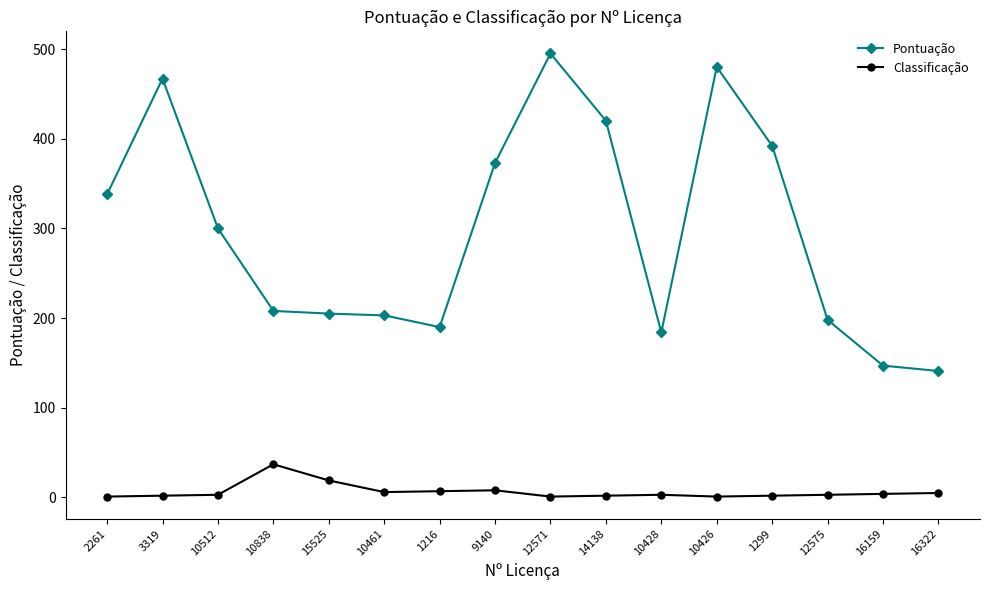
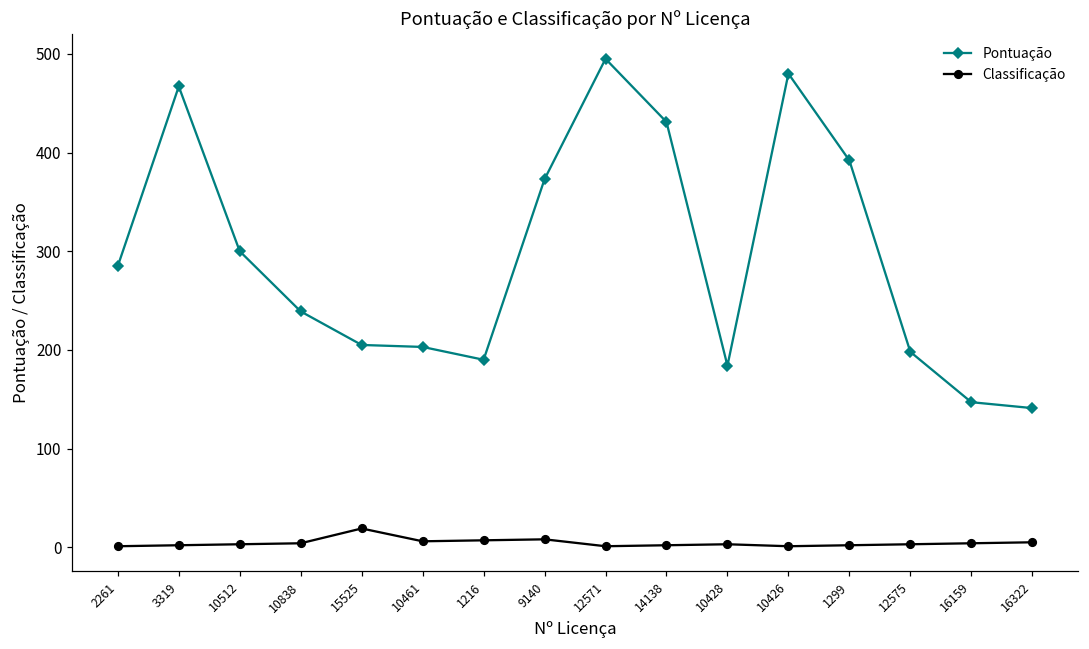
Pontuação, 2261: 340 -> 290
Pontuação, 10838: 210 -> 240
Classificação, 10838: 40 -> 0
Pontuação, 14138: 420 -> 430
